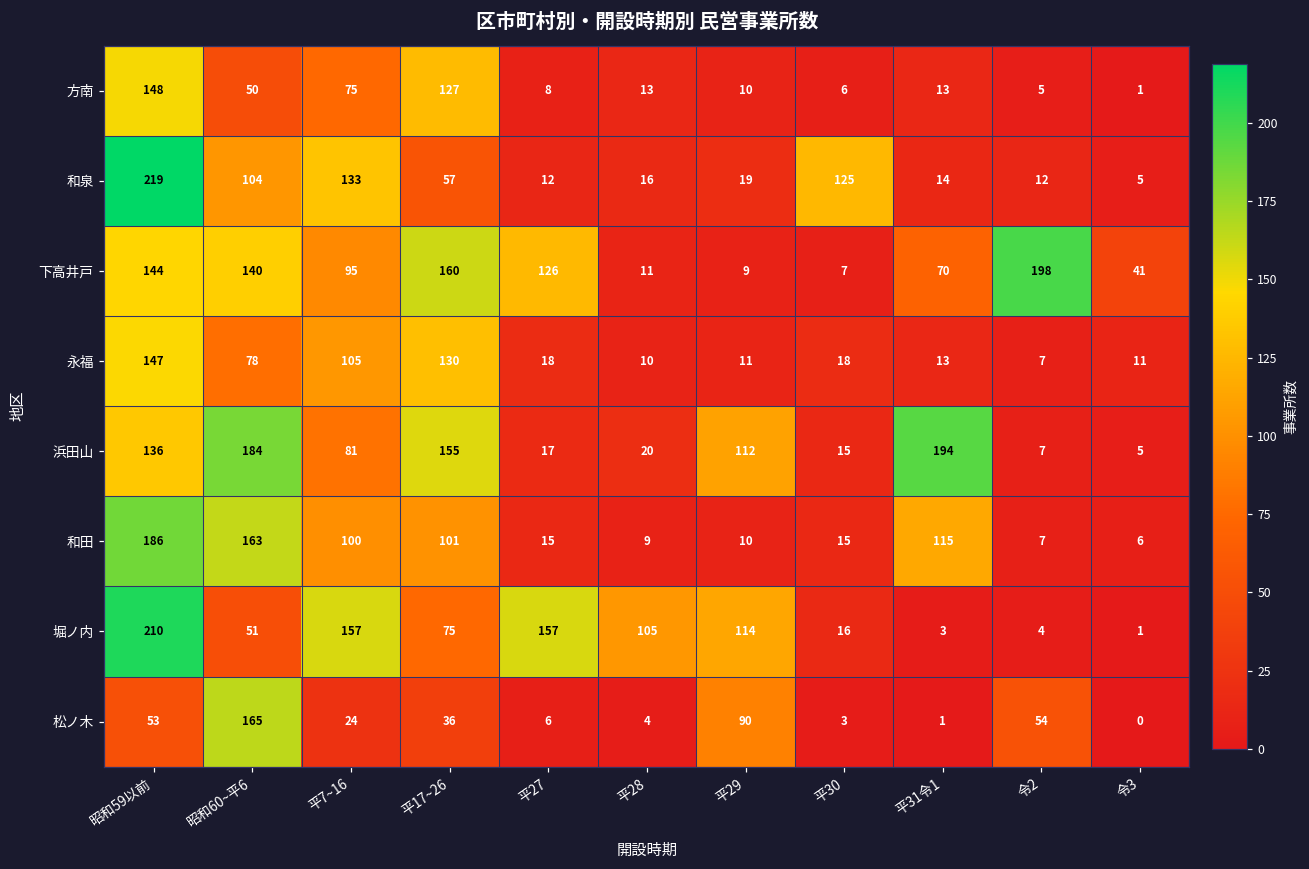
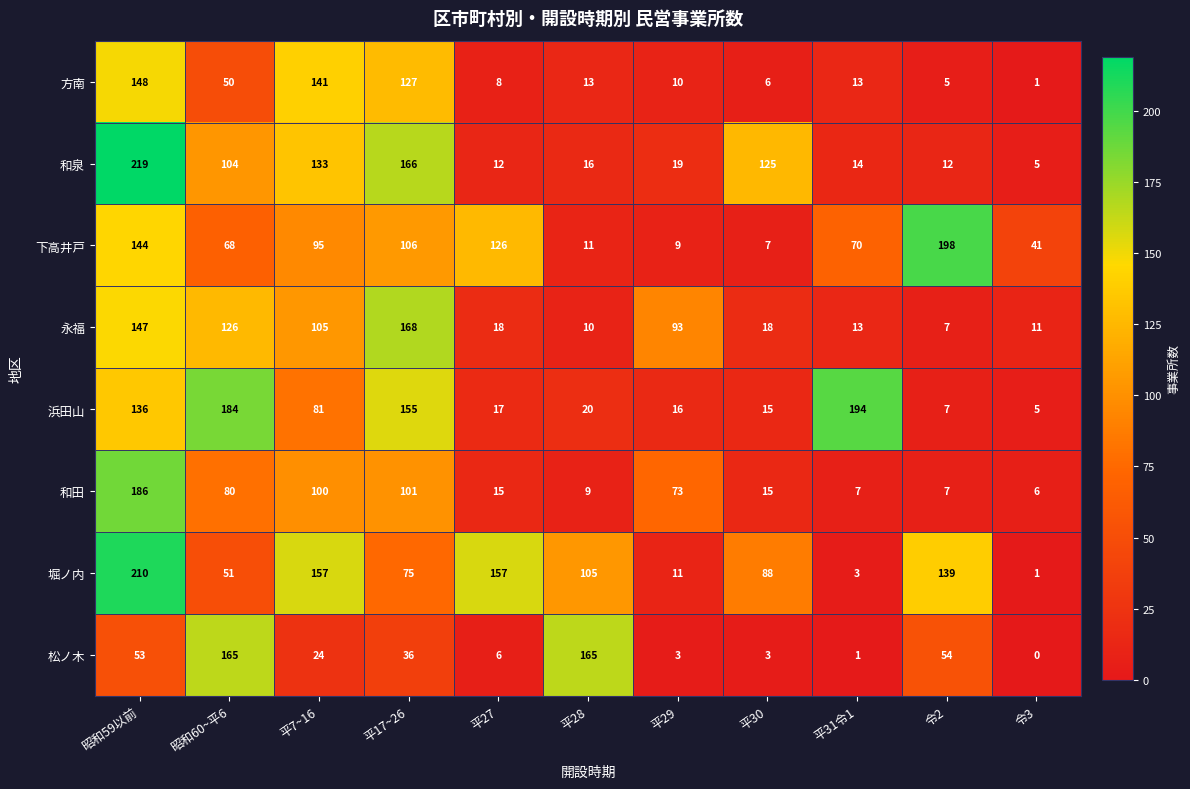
方南, 平7~16: 75 -> 141
和泉, 平17~26: 57 -> 166
下高井戸, 昭和60~平6: 140 -> 68
下高井戸, 平17~26: 160 -> 106
永福, 昭和60~平6: 78 -> 126
永福, 平17~26: 130 -> 168
永福, 平29: 11 -> 93
浜田山, 平29: 112 -> 16
和田, 昭和60~平6: 163 -> 80
和田, 平29: 10 -> 73
和田, 平31令1: 115 -> 7
堀ノ内, 平29: 114 -> 11
堀ノ内, 平30: 16 -> 88
堀ノ内, 令2: 4 -> 139
松ノ木, 平28: 4 -> 165
松ノ木, 平29: 90 -> 3
